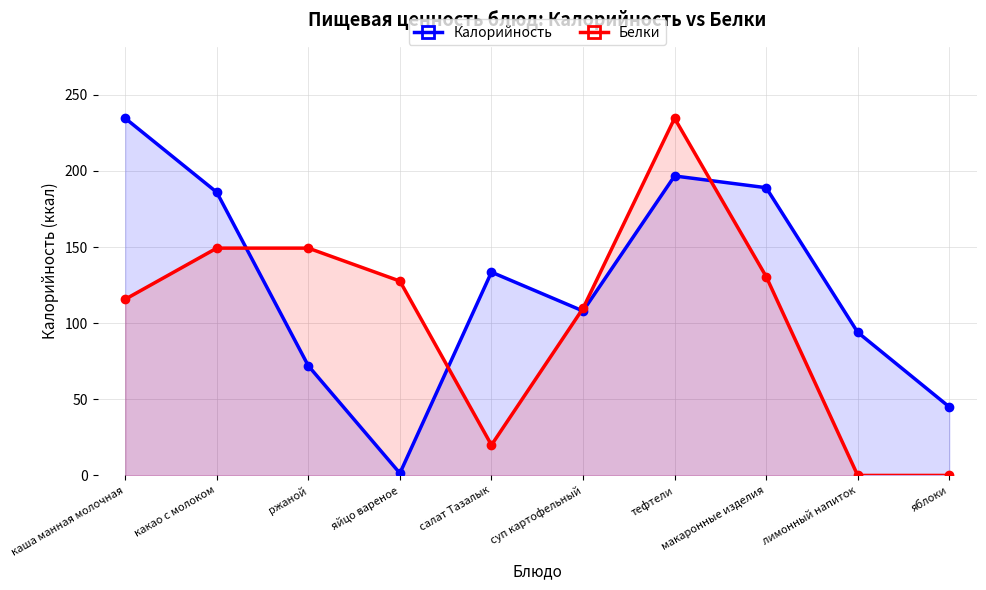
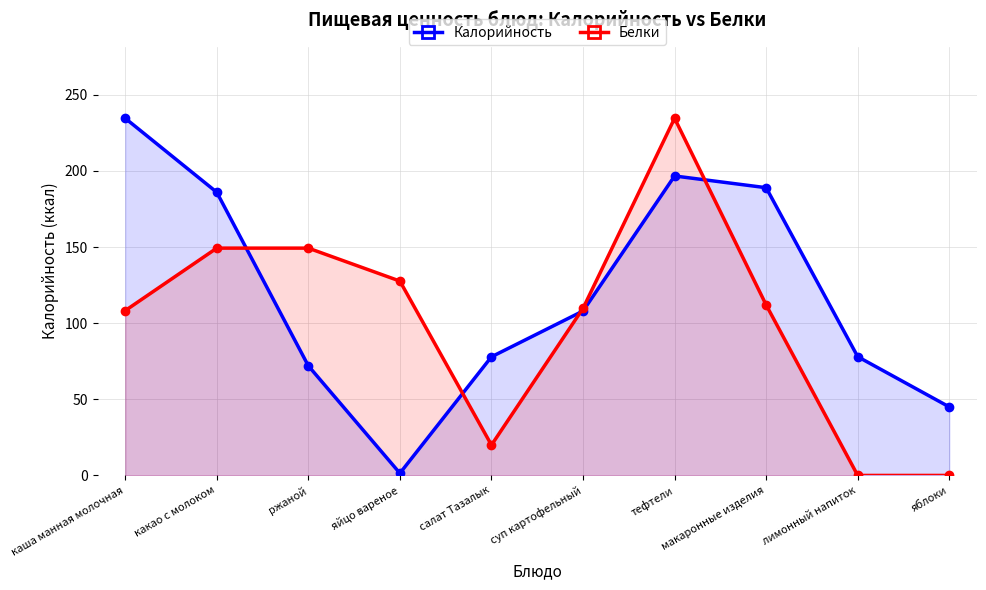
Белки, каша манная молочная: 116 -> 108
Калорийность, салат Тазалык: 134 -> 78
Белки, макаронные изделия: 131 -> 112
Калорийность, лимонный напиток: 94 -> 78
